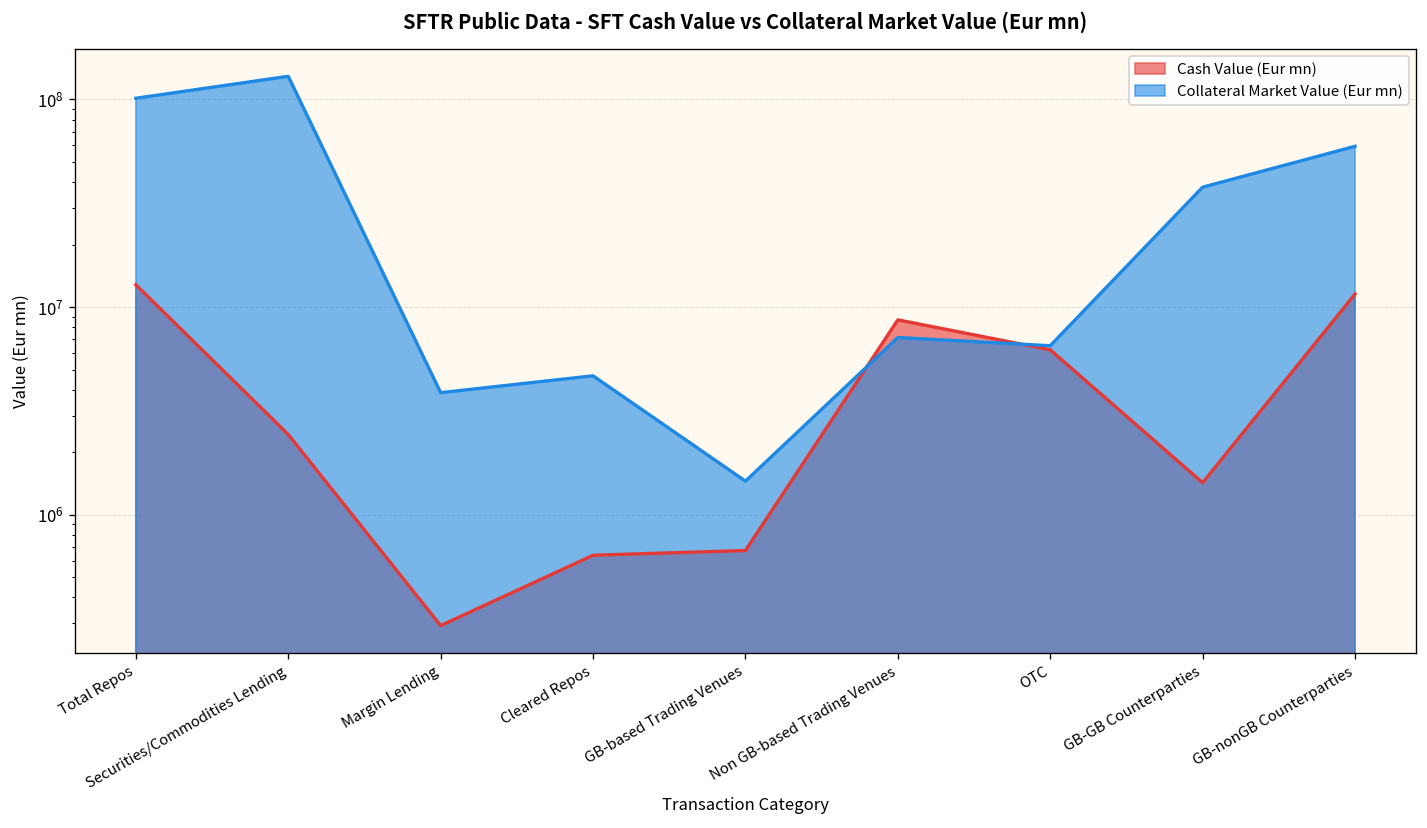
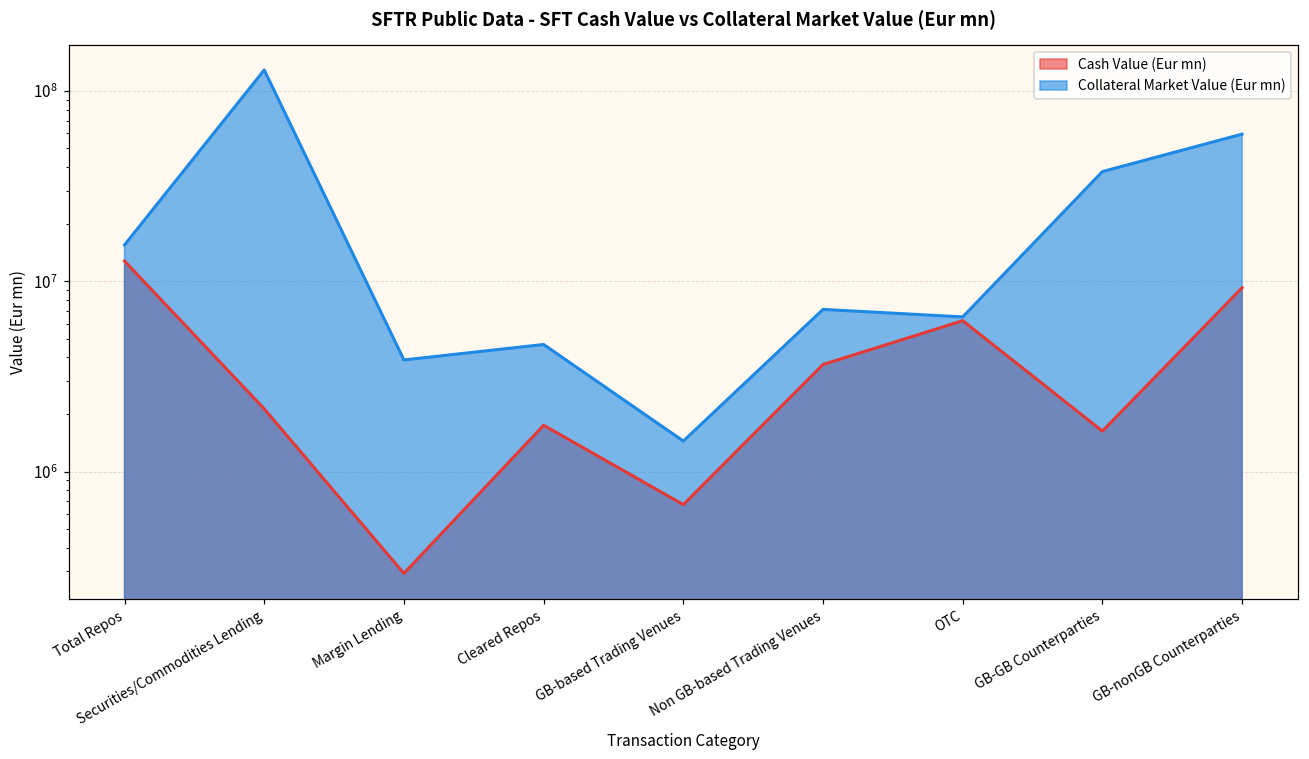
Collateral Market Value (Eur mn), Total Repos: 100000000 -> 16000000
Cash Value (Eur mn), Securities/Commodities Lending: 2400000 -> 2100000
Cash Value (Eur mn), Cleared Repos: 640000 -> 1800000
Cash Value (Eur mn), Non GB-based Trading Venues: 9000000 -> 3700000
Cash Value (Eur mn), GB-GB Counterparties: 1400000 -> 1600000
Cash Value (Eur mn), GB-nonGB Counterparties: 12000000 -> 9000000
